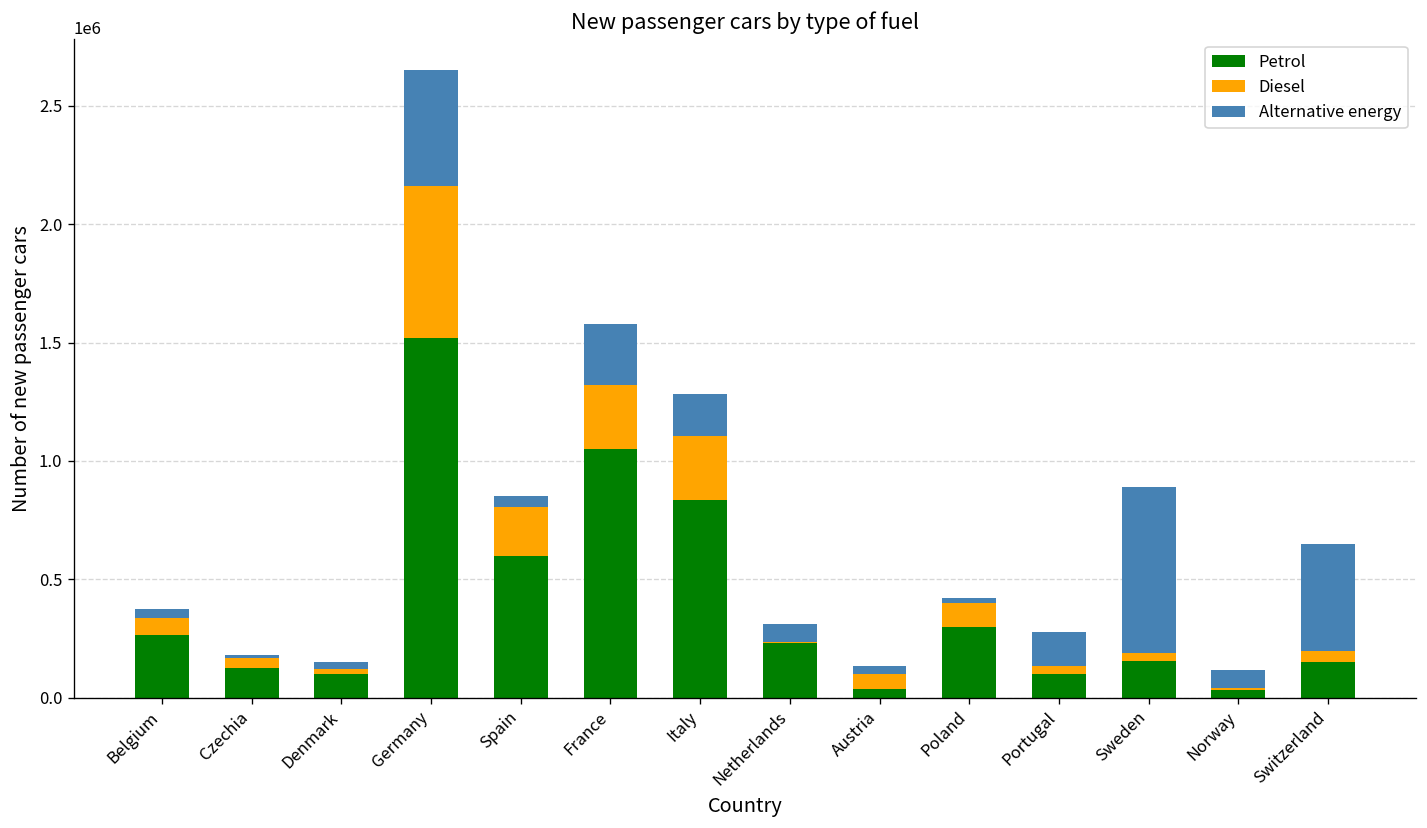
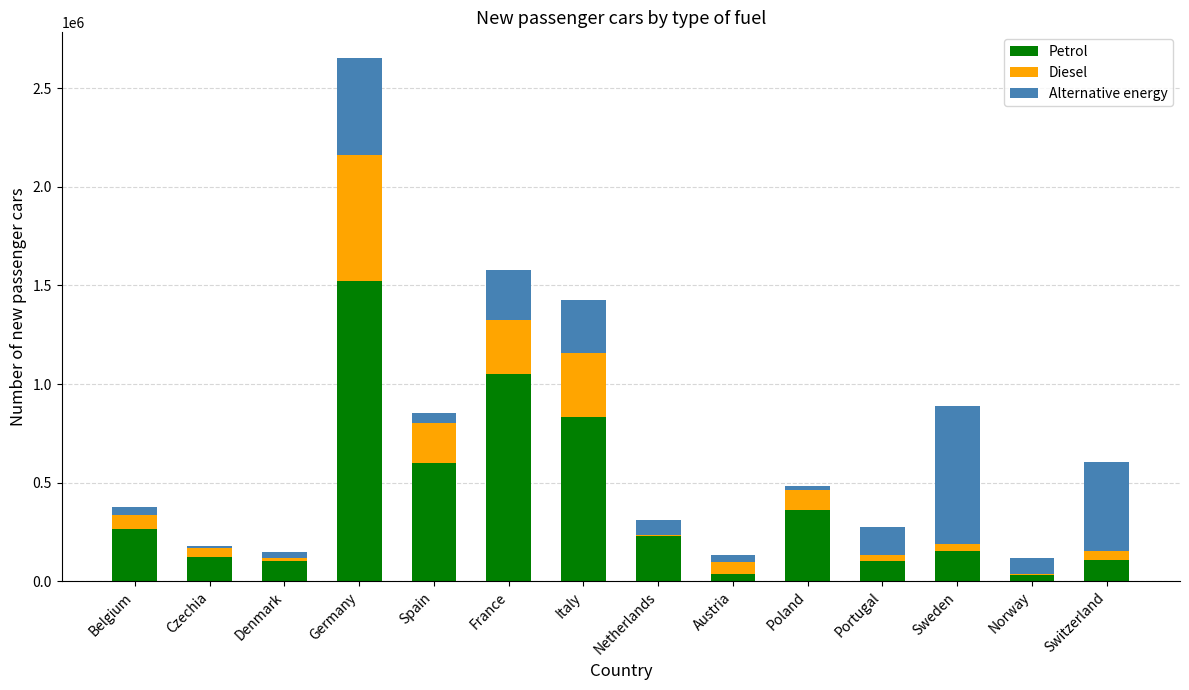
Diesel, Italy: 270000 -> 320000
Alternative energy, Italy: 180000 -> 270000
Petrol, Poland: 300000 -> 360000
Petrol, Switzerland: 150000 -> 110000
